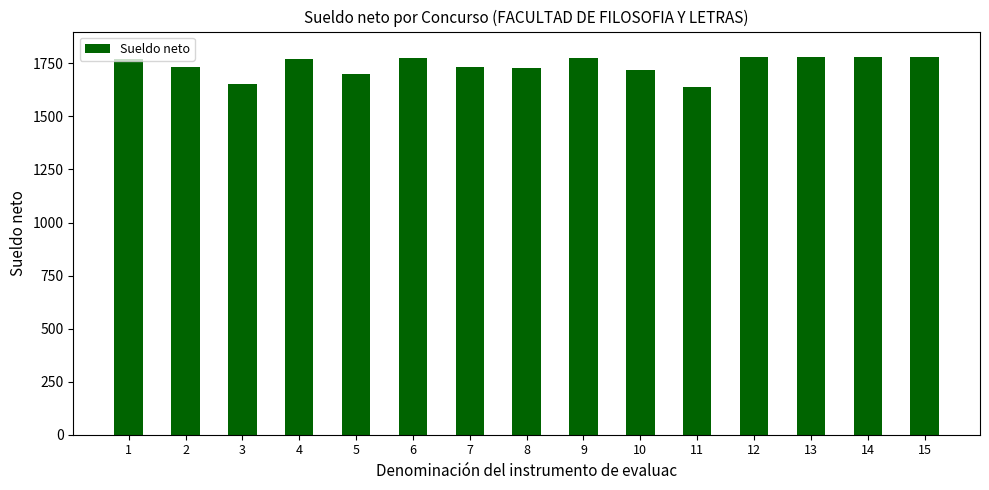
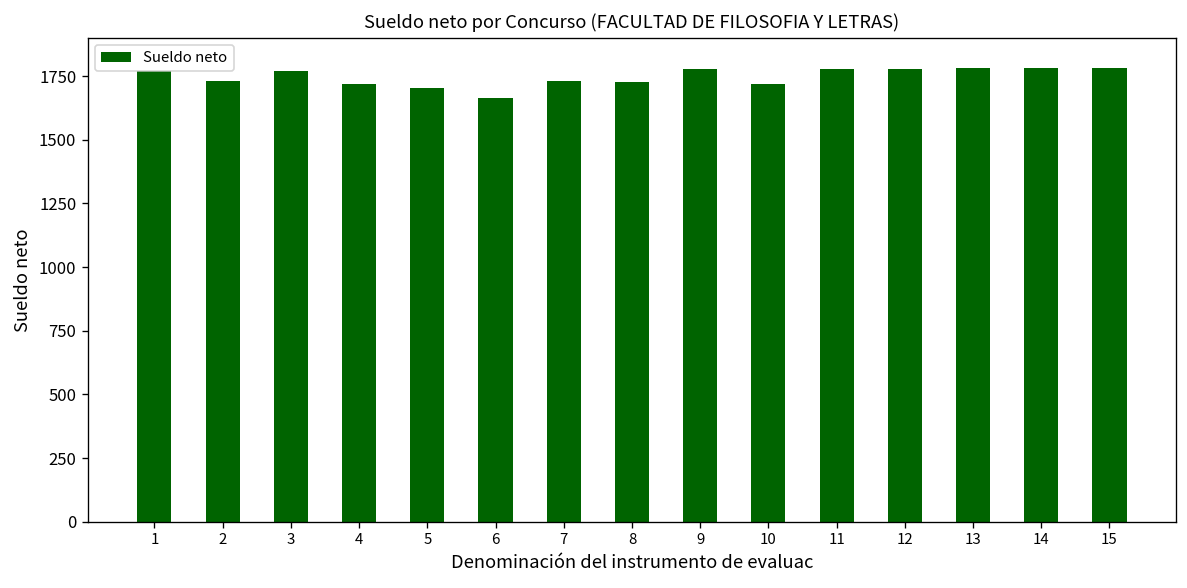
3: 1650 -> 1770
4: 1770 -> 1720
6: 1770 -> 1660
11: 1640 -> 1780
